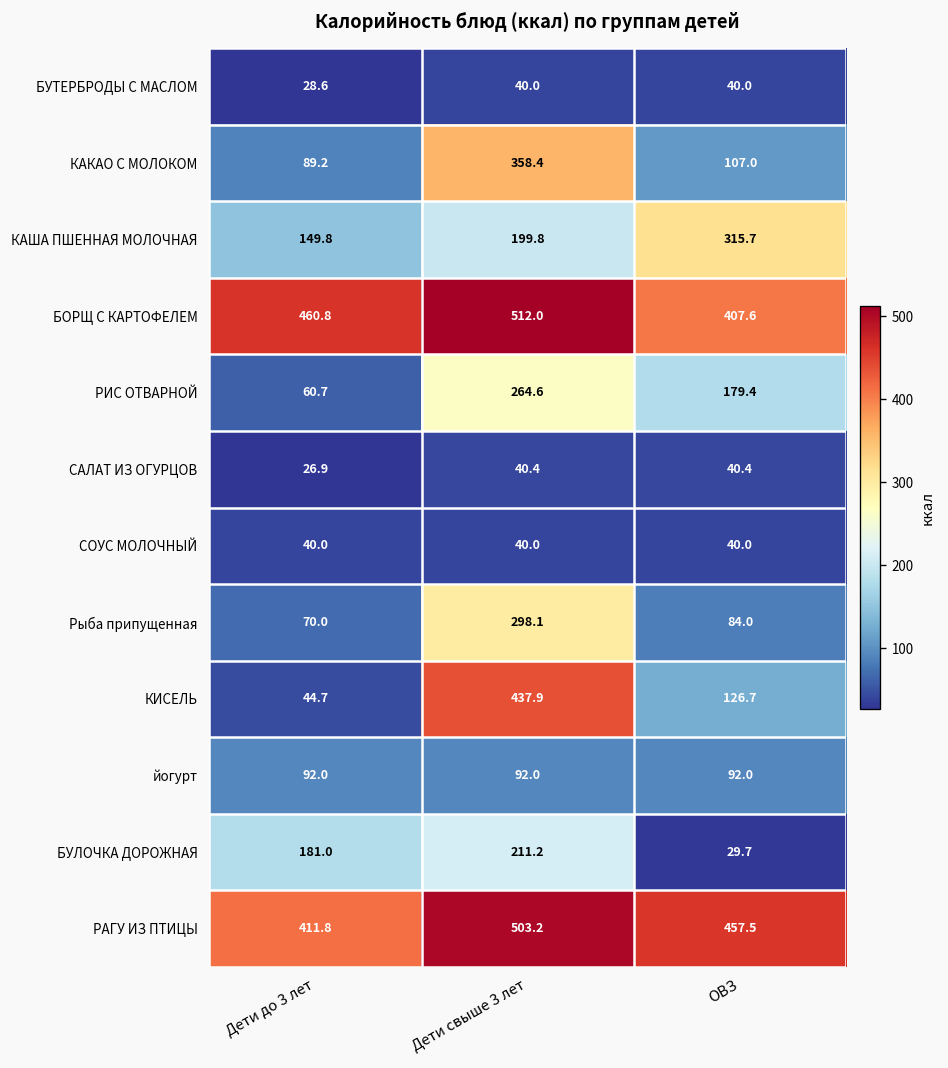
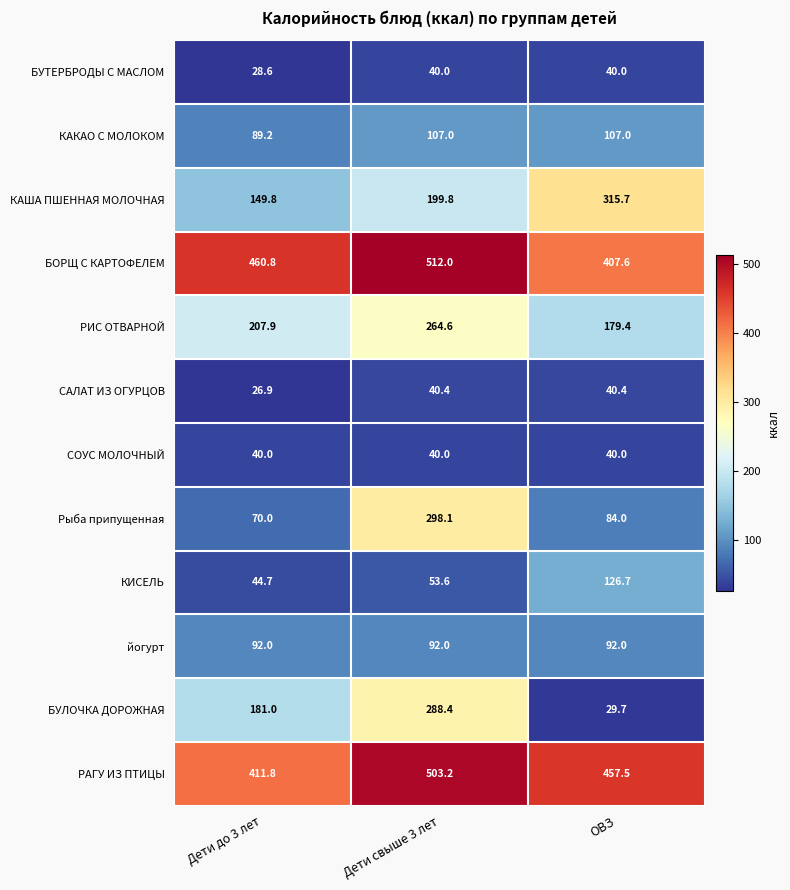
КАКАО С МОЛОКОМ, Дети свыше 3 лет: 358.4 -> 107.0
РИС ОТВАРНОЙ, Дети до 3 лет: 60.7 -> 207.9
КИСЕЛЬ, Дети свыше 3 лет: 437.9 -> 53.6
БУЛОЧКА ДОРОЖНАЯ, Дети свыше 3 лет: 211.2 -> 288.4
